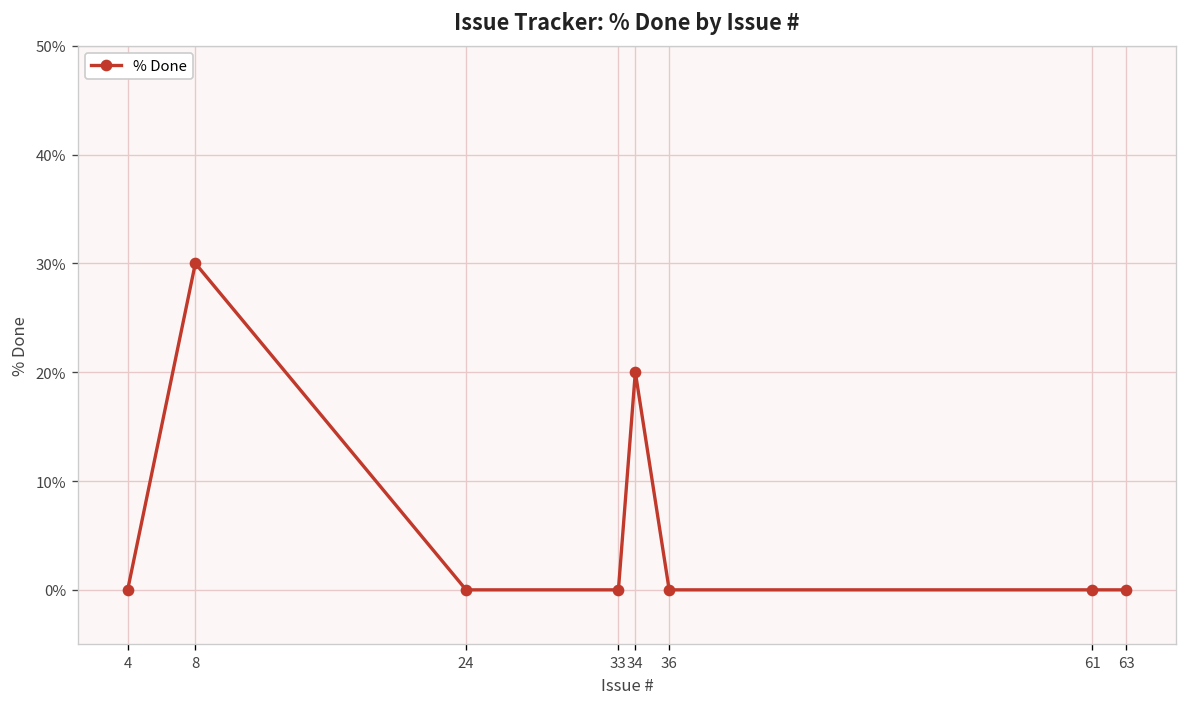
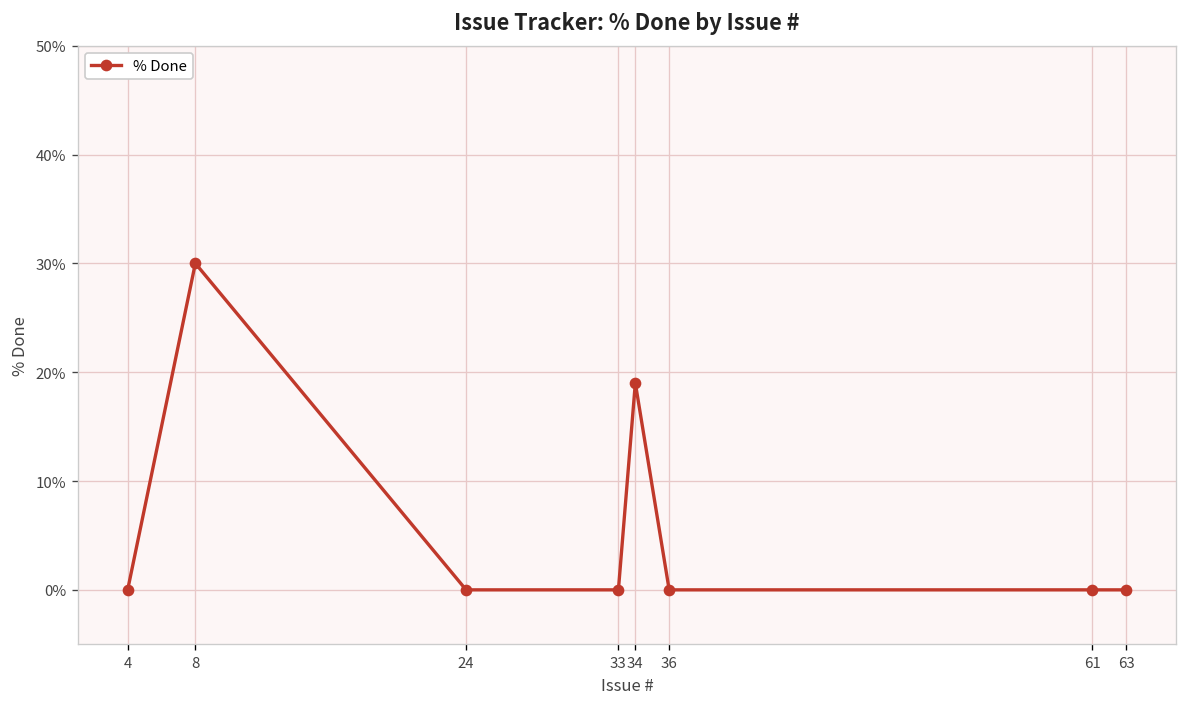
34: 20% -> 19%
